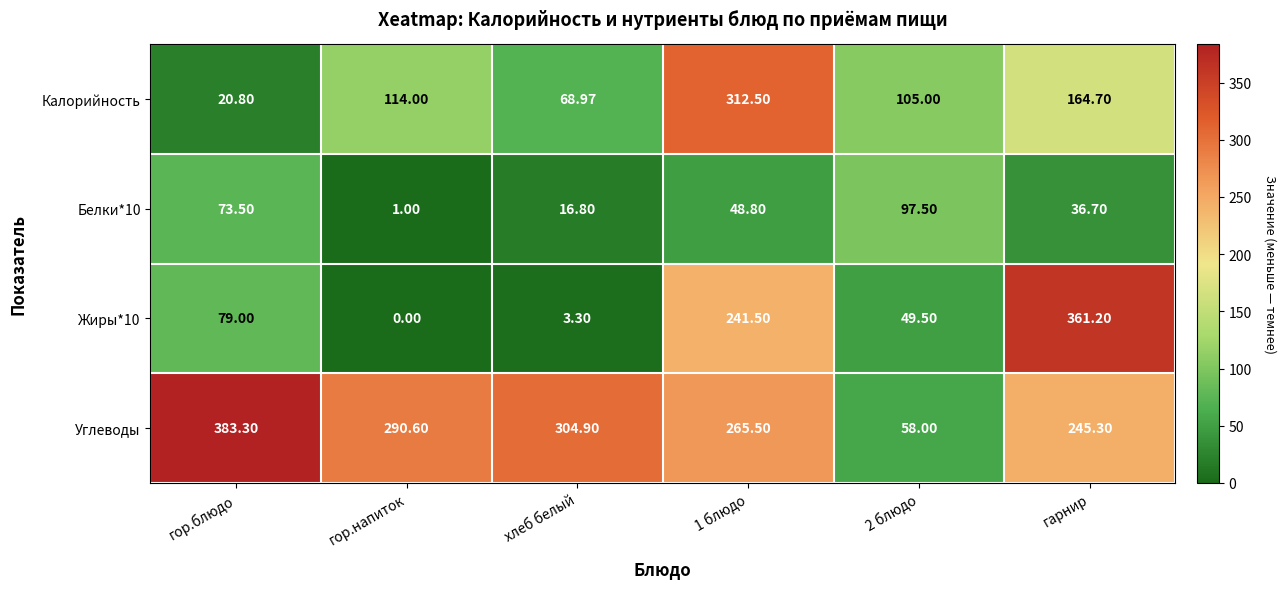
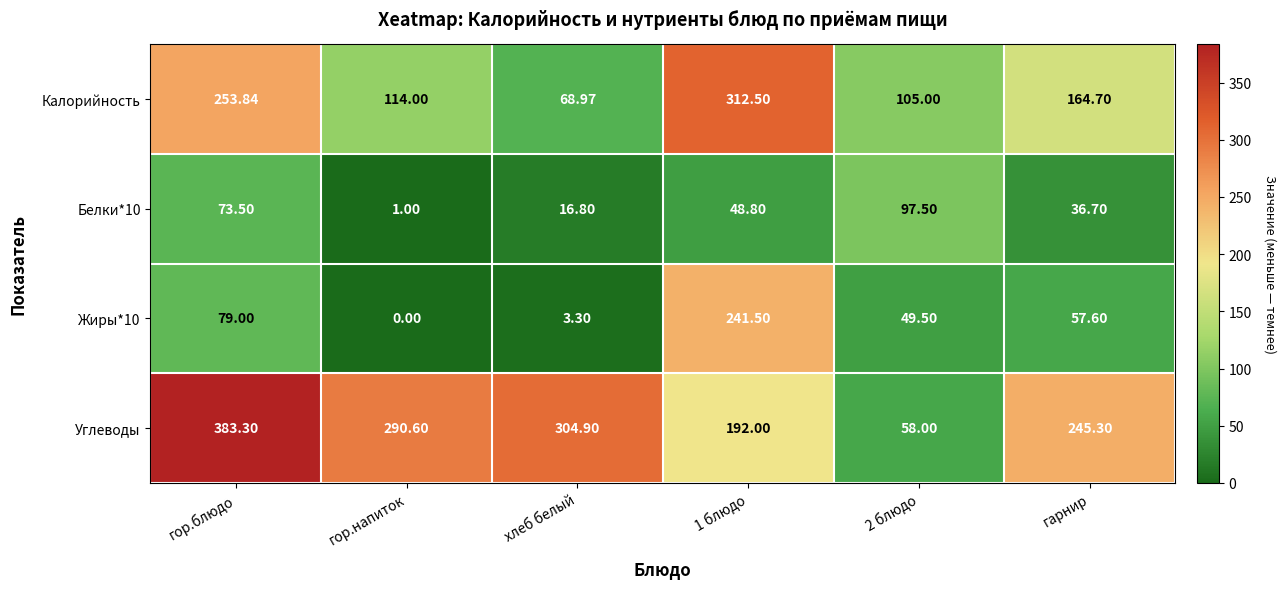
Калорийность, гор.блюдо: 20.80 -> 253.84
Жиры*10, гарнир: 361.20 -> 57.60
Углеводы, 1 блюдо: 265.50 -> 192.00
